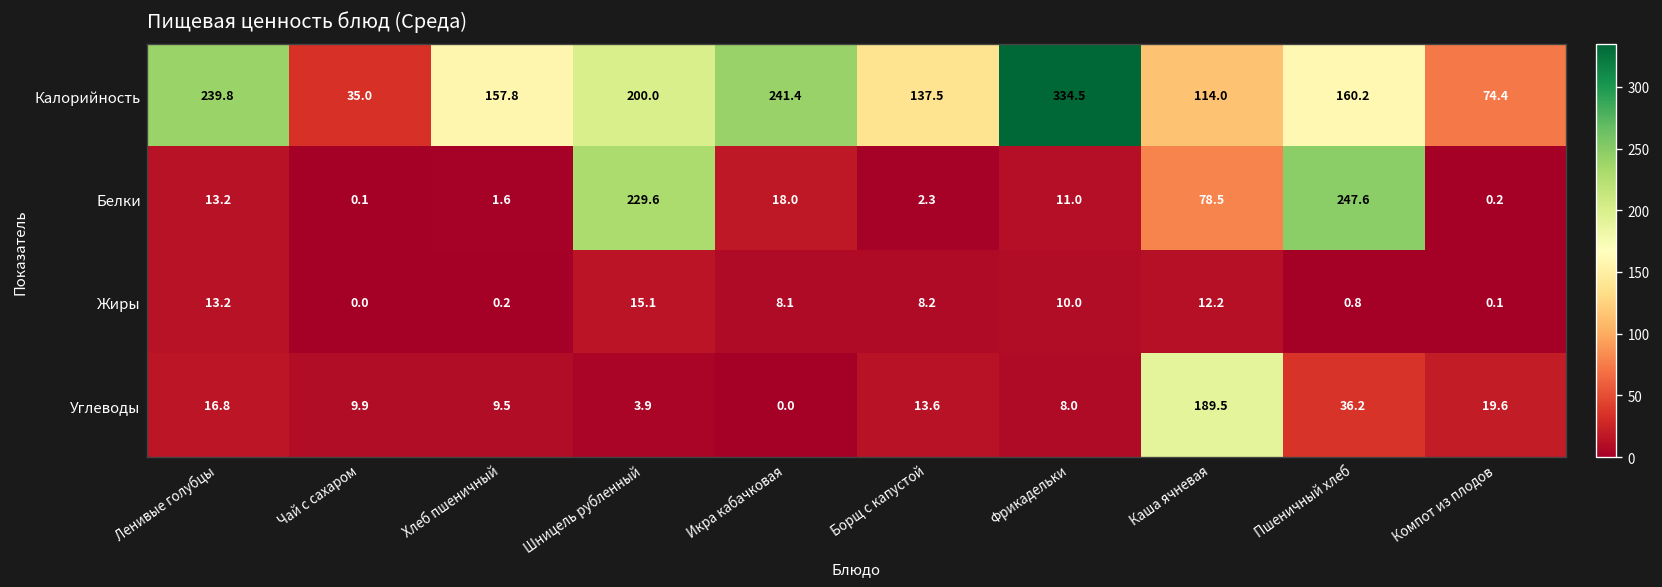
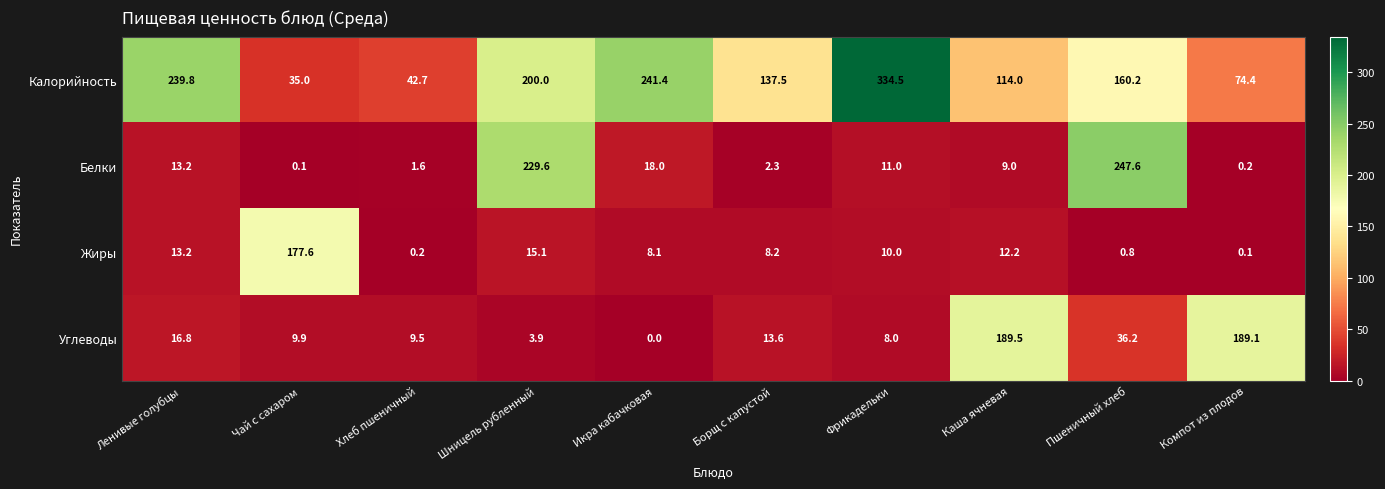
Калорийность, Хлеб пшеничный: 157.8 -> 42.7
Белки, Каша ячневая: 78.5 -> 9.0
Жиры, Чай с сахаром: 0.0 -> 177.6
Углеводы, Компот из плодов: 19.6 -> 189.1
